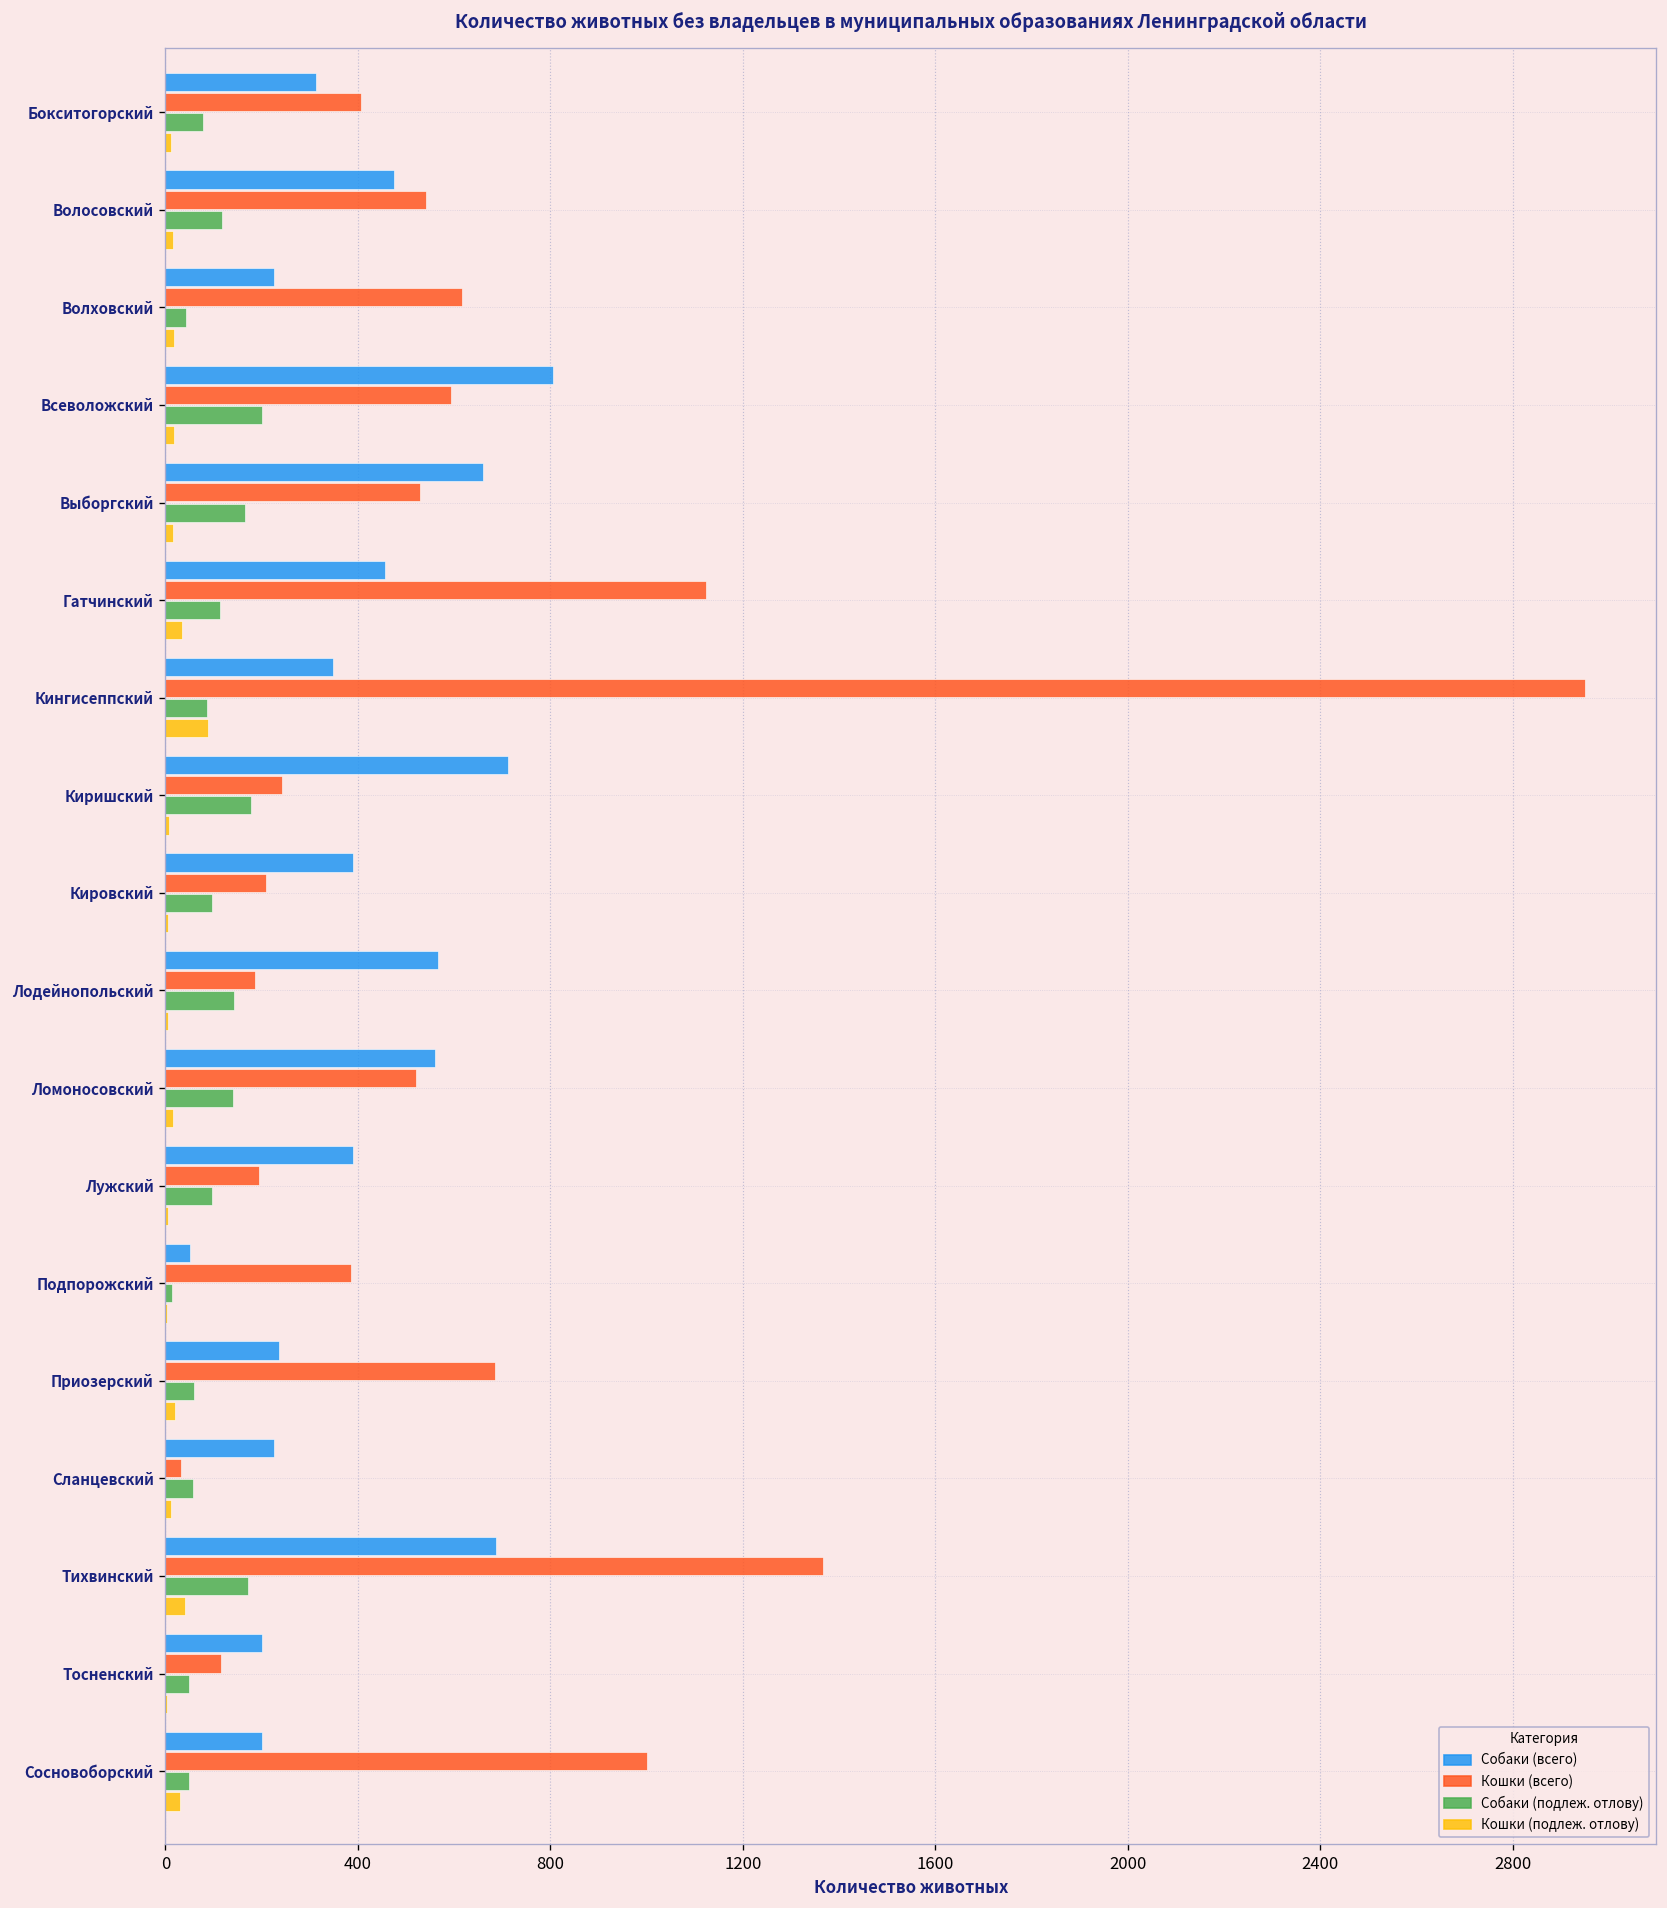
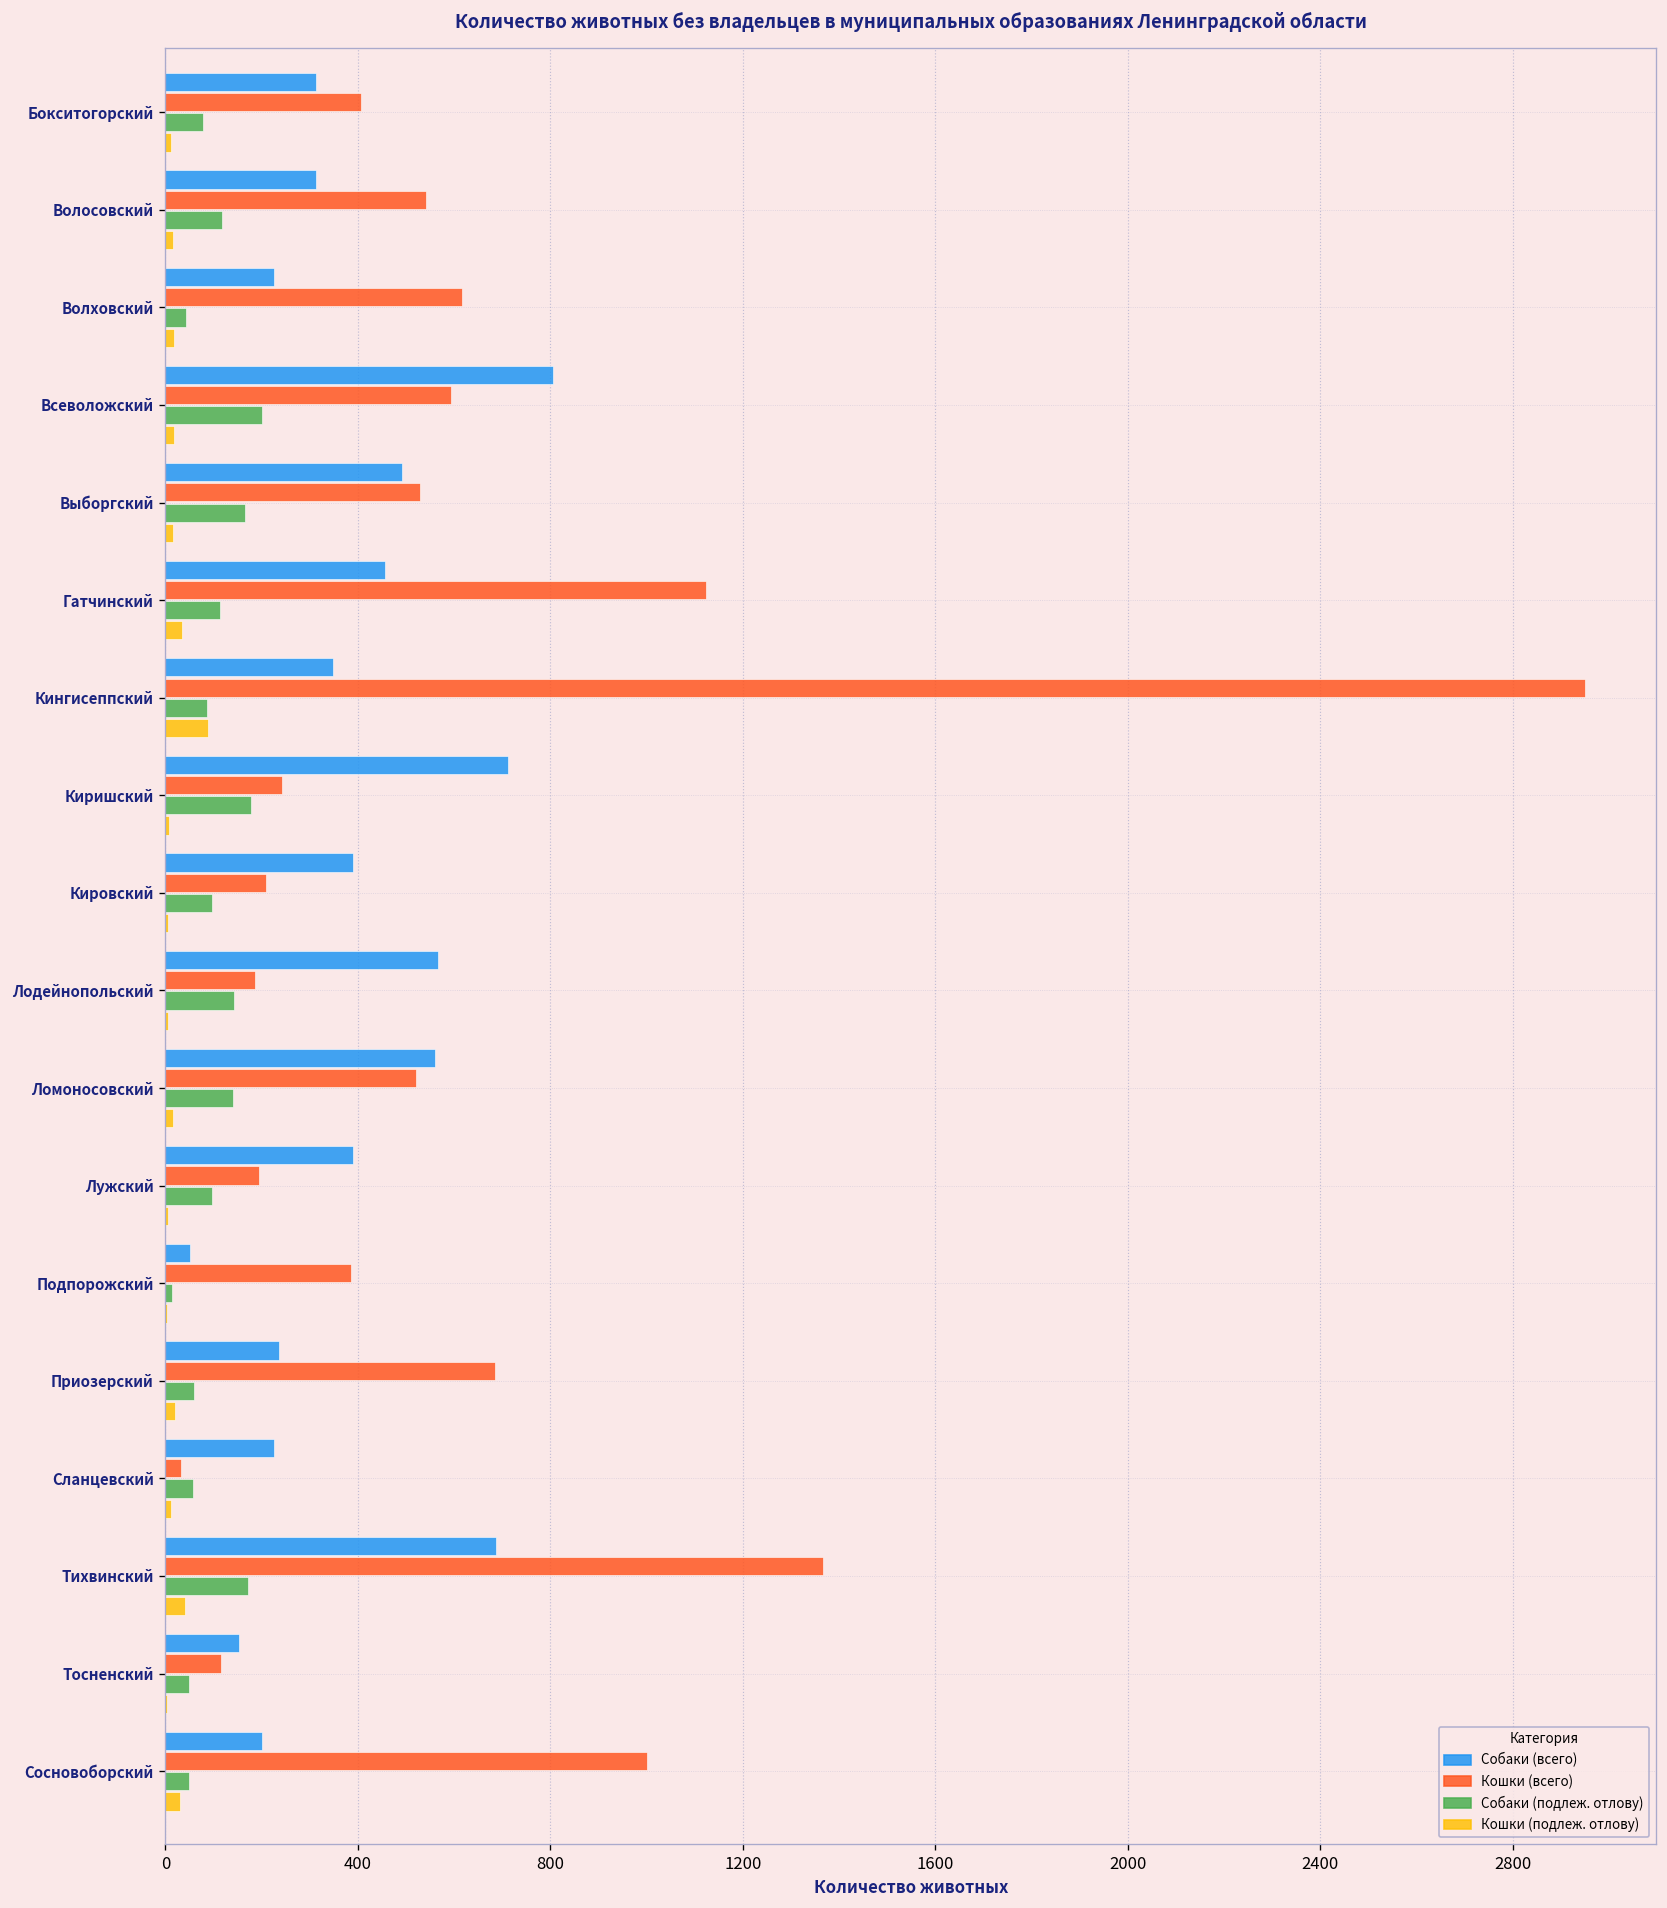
Собаки (всего), Волосовский: 470 -> 310
Собаки (всего), Выборгский: 660 -> 490
Собаки (всего), Тосненский: 200 -> 150
